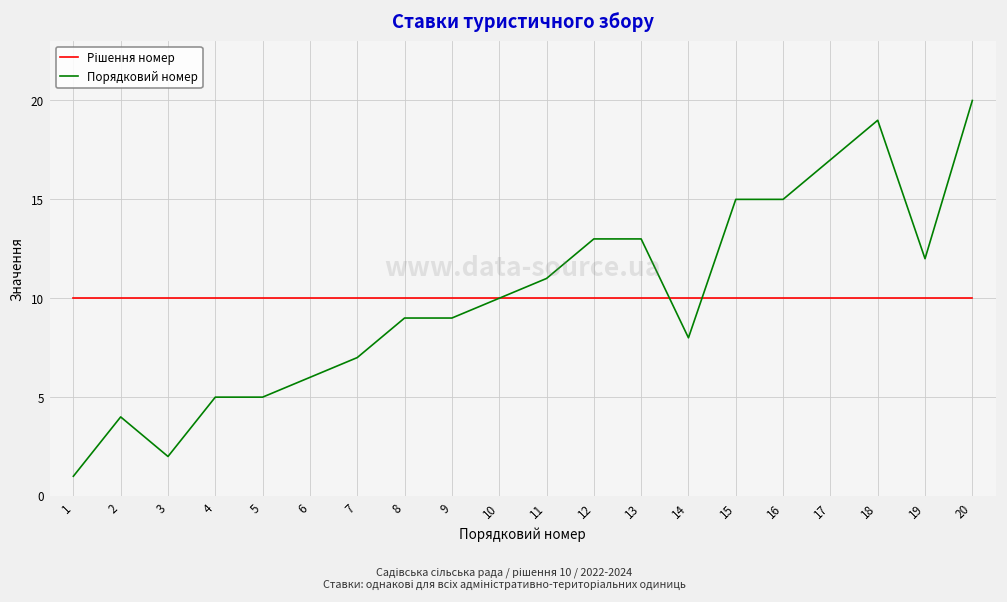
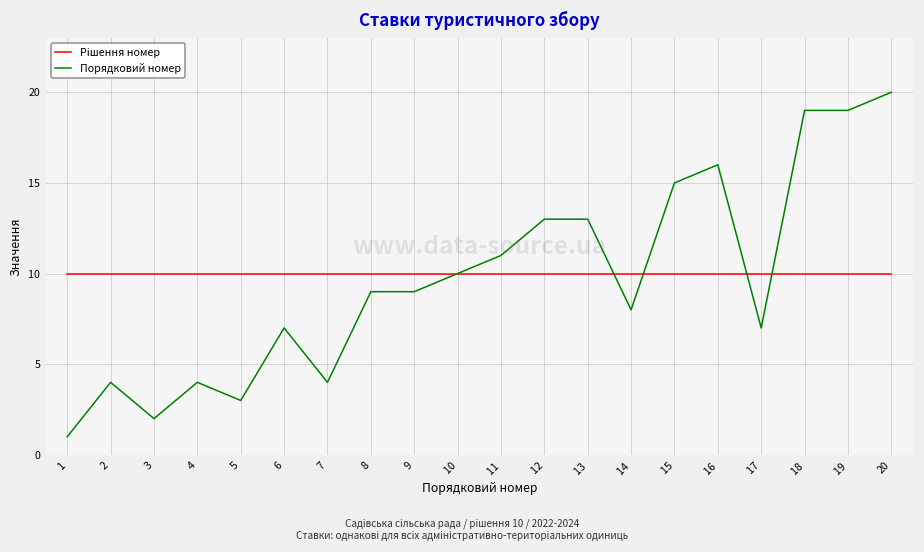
Порядковий номер, 4: 5 -> 4
Порядковий номер, 5: 5 -> 3
Порядковий номер, 6: 6 -> 7
Порядковий номер, 7: 7 -> 4
Порядковий номер, 16: 15 -> 16
Порядковий номер, 17: 17 -> 7
Порядковий номер, 19: 12 -> 19
